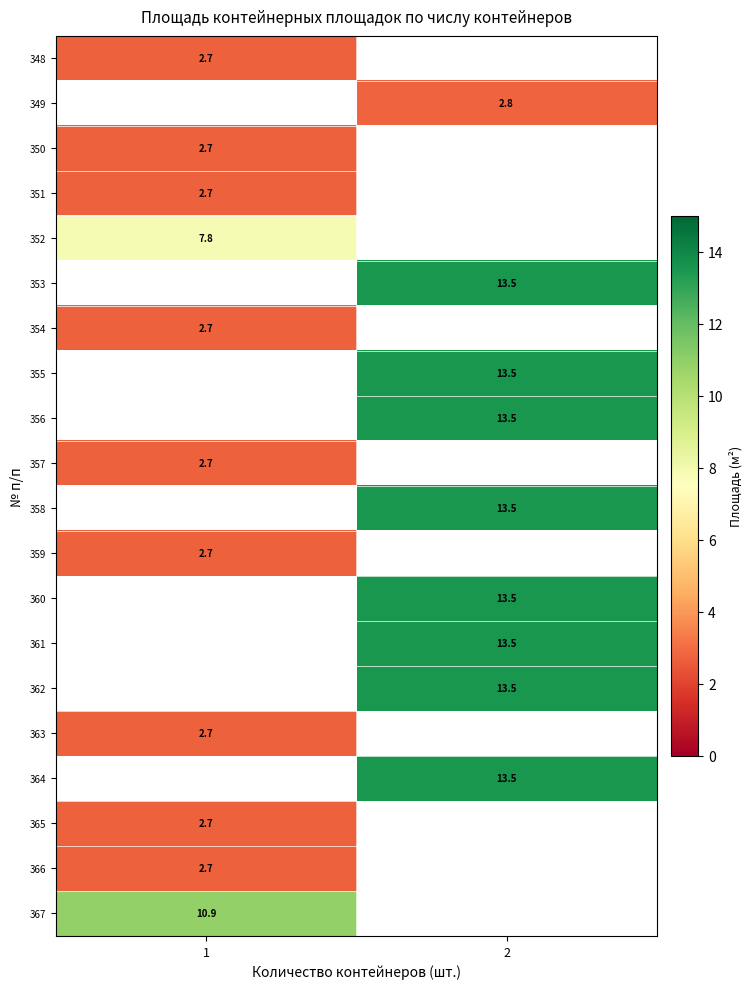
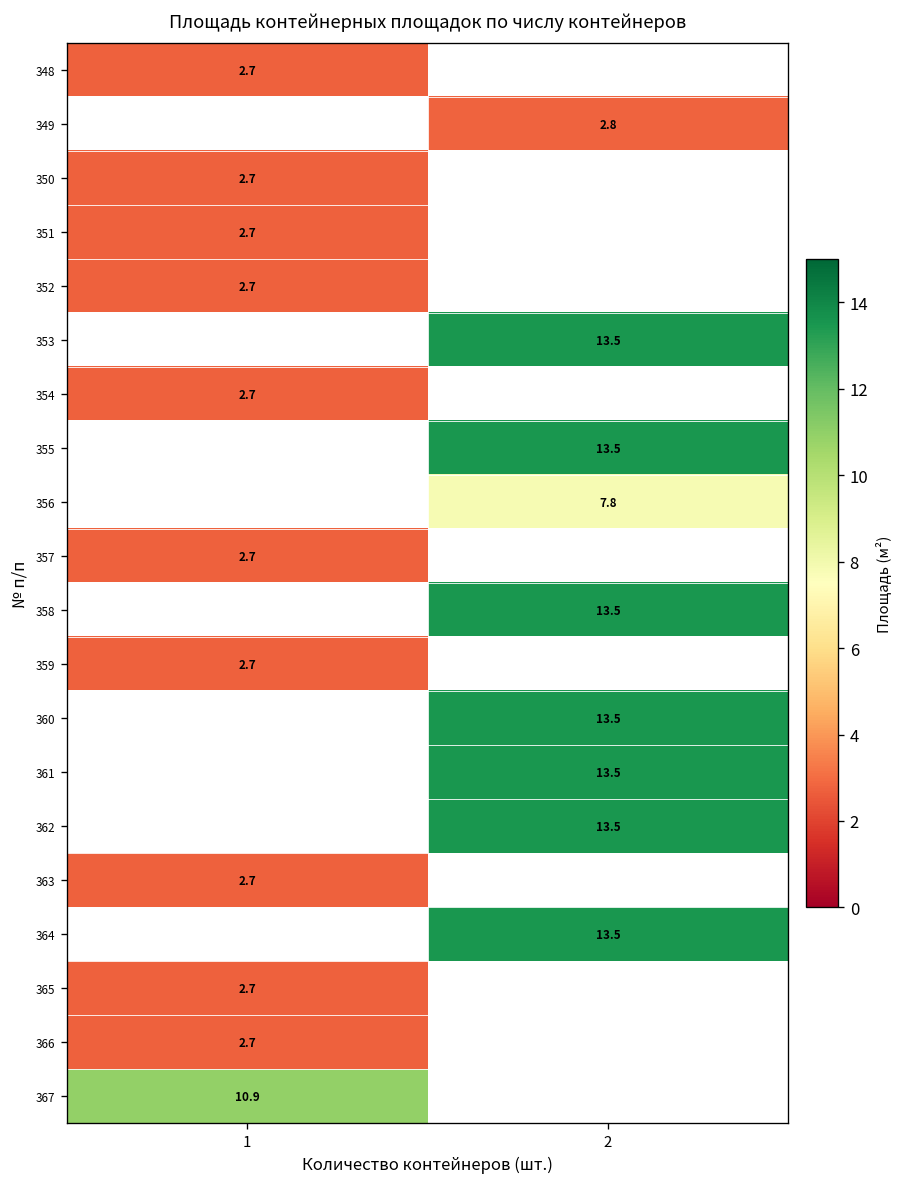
352, 1: 7.8 -> 2.7
356, 2: 13.5 -> 7.8
